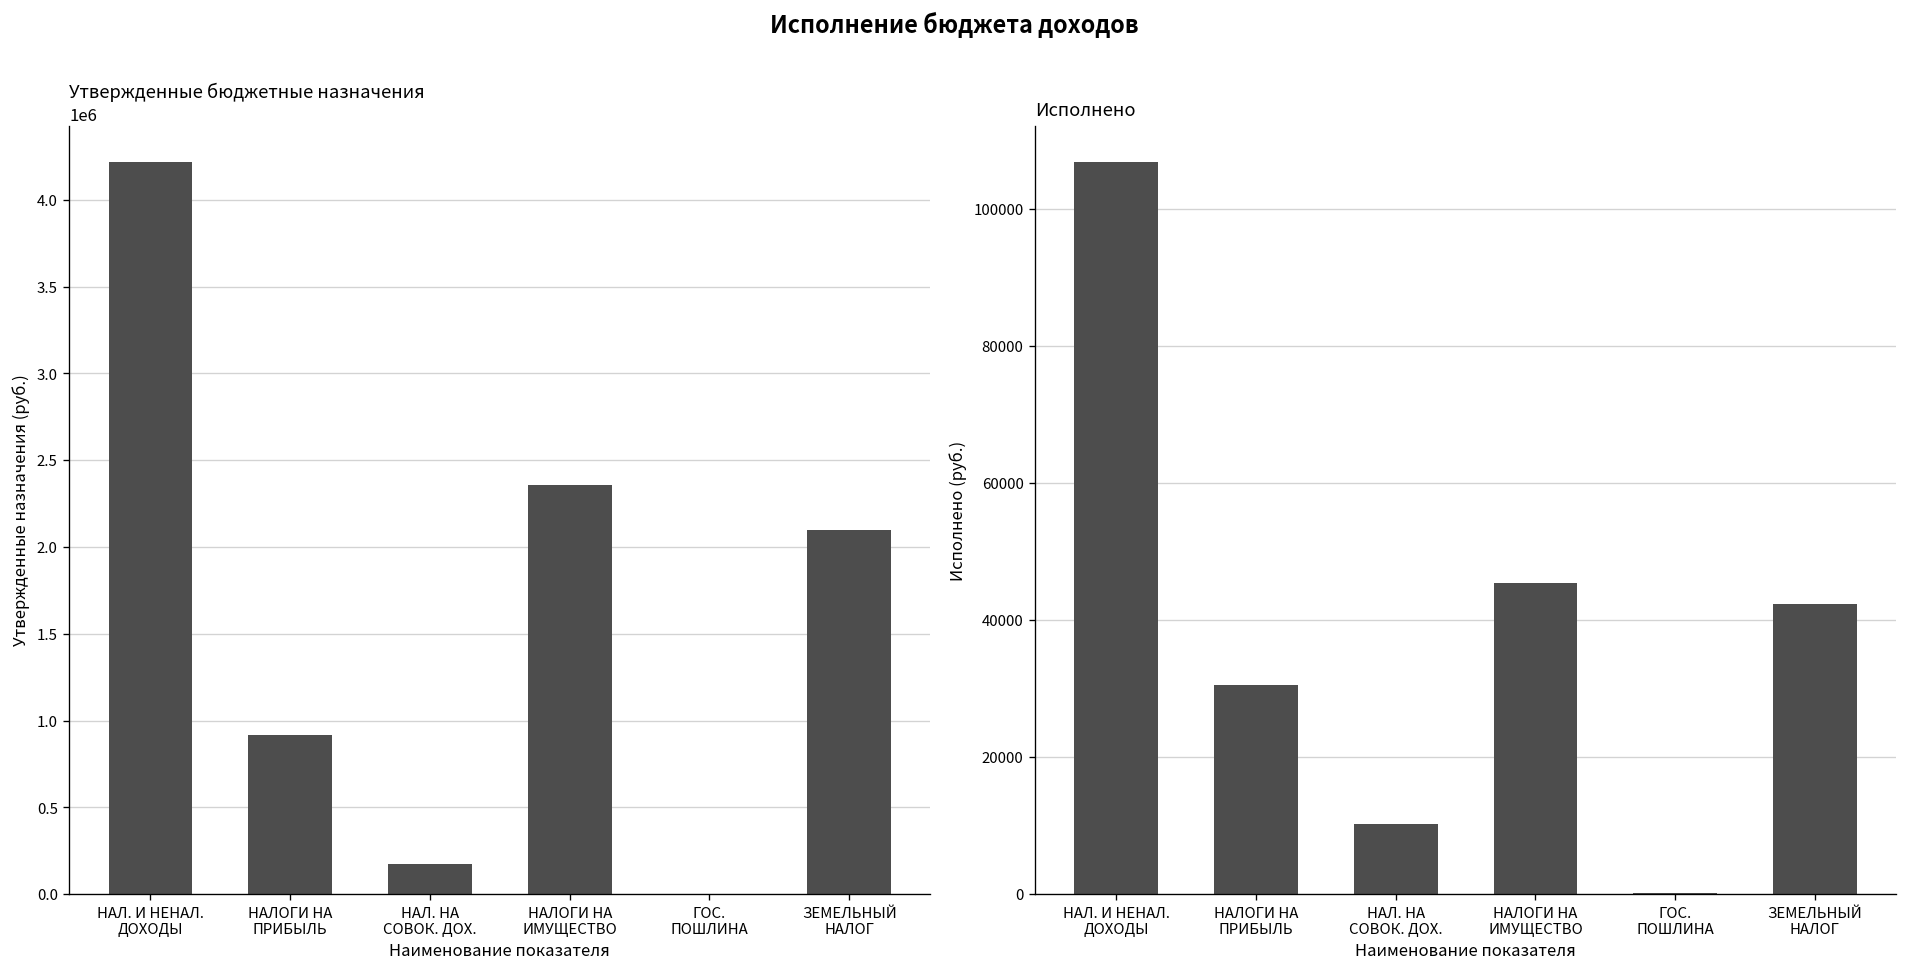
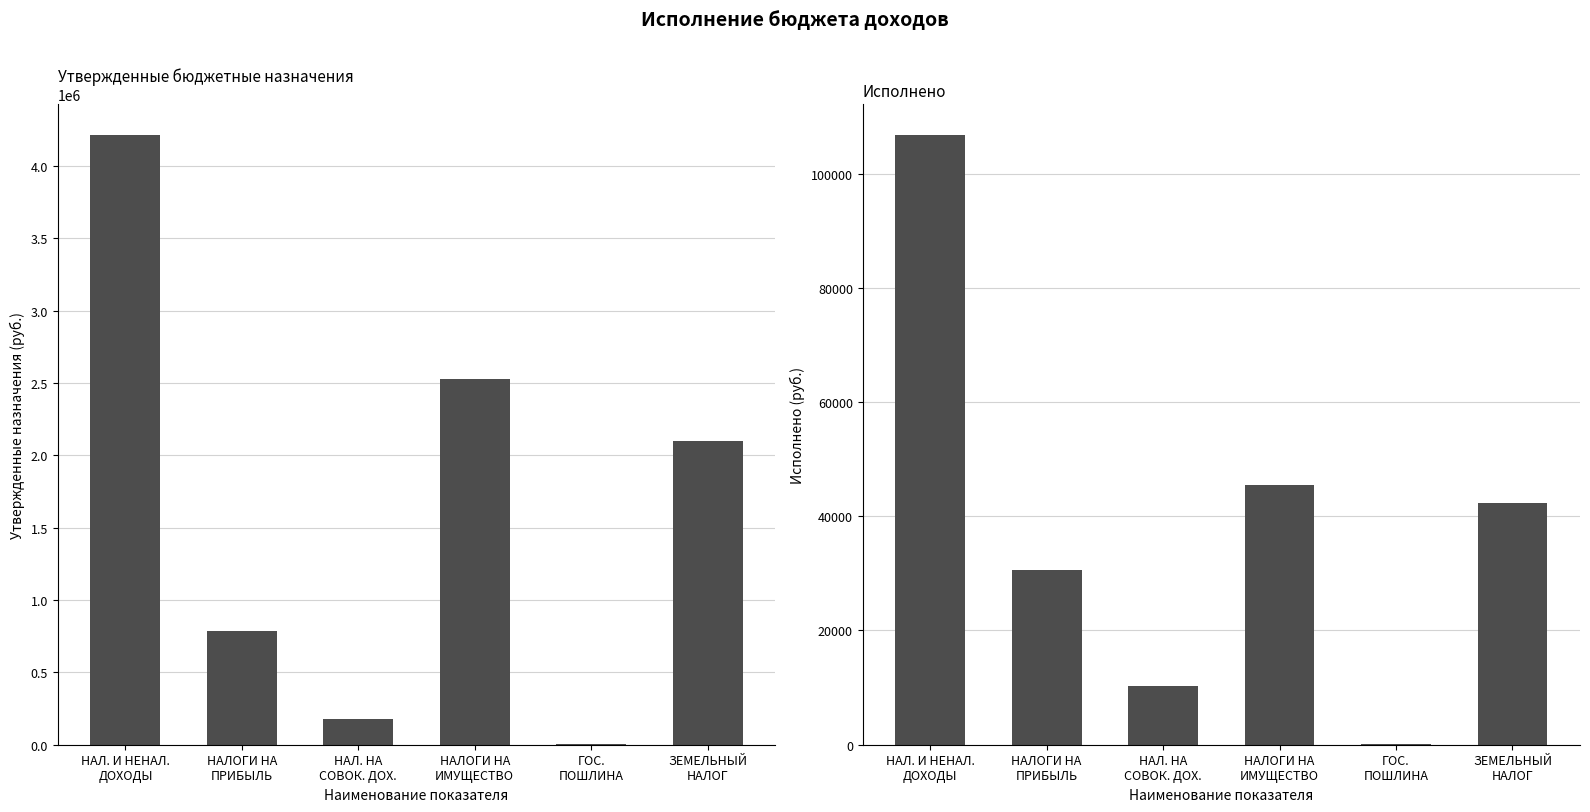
Утвержденные бюджетные назначения, НАЛОГИ НА ПРИБЫЛЬ: 920000 -> 790000
Утвержденные бюджетные назначения, НАЛОГИ НА ИМУЩЕСТВО: 2360000 -> 2530000
